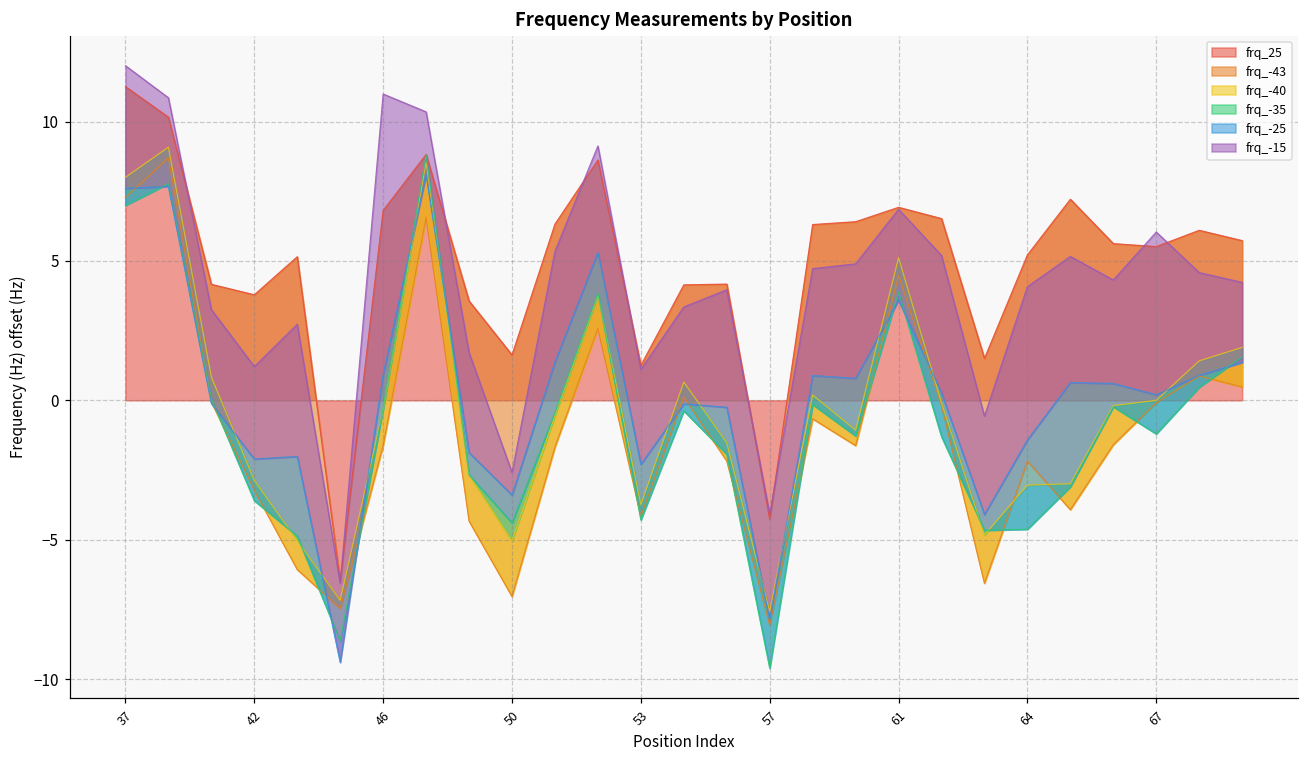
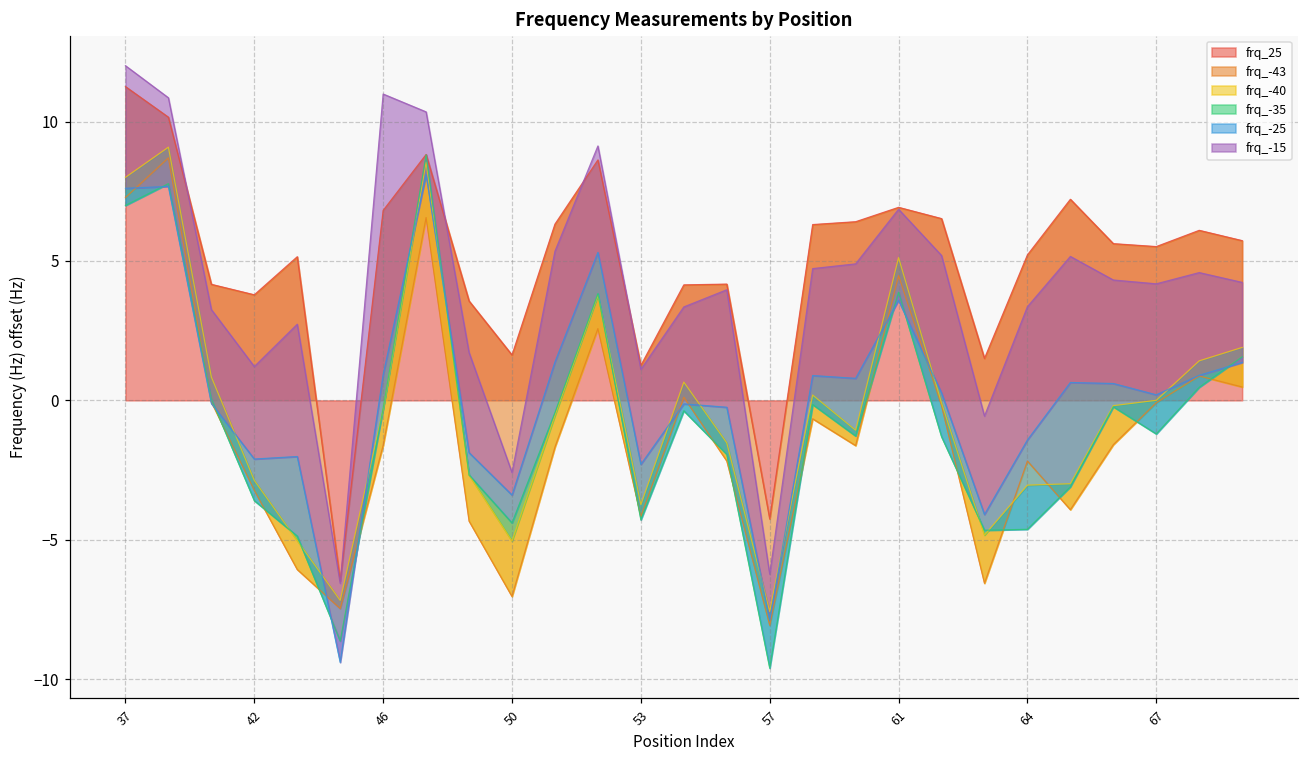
frq_-15, 57: -4.1 -> -6.2
frq_-15, 64: 4.1 -> 3.4
frq_-15, 67: 6.0 -> 4.2
